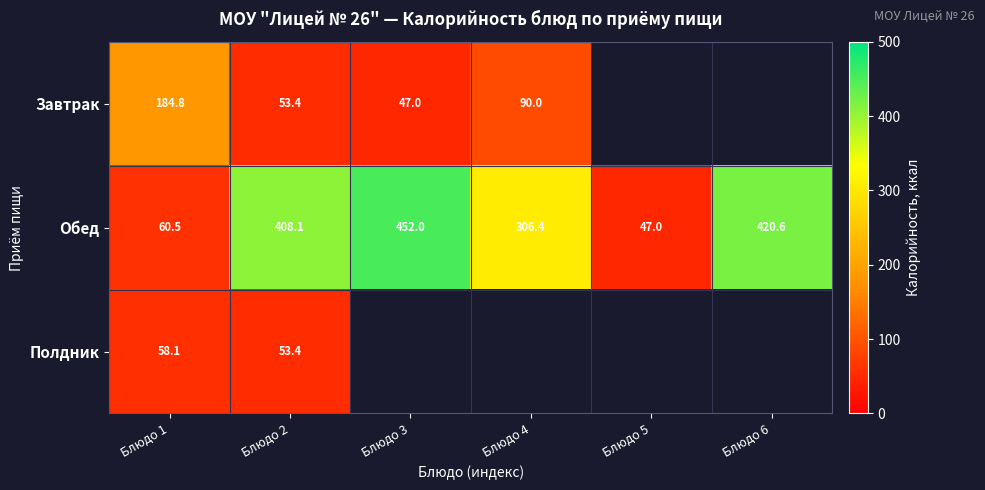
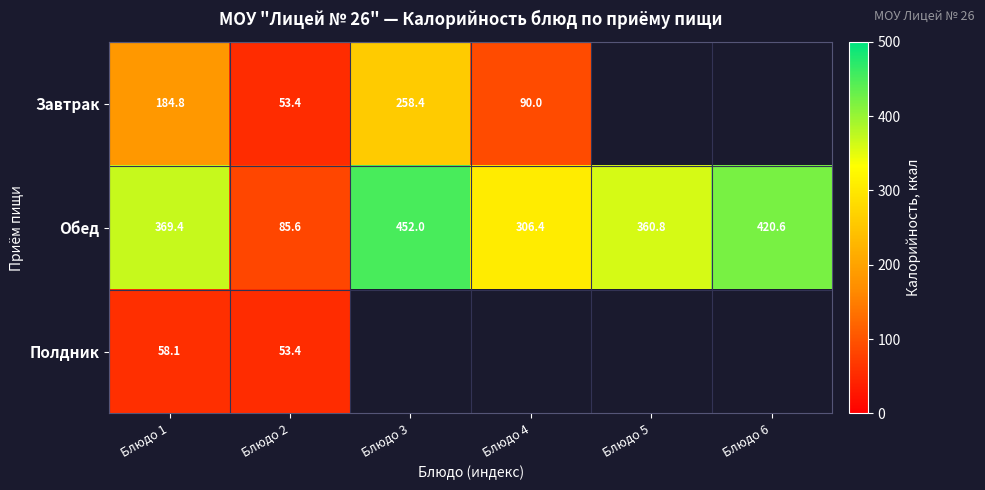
Завтрак, Блюдо 3: 47.0 -> 258.4
Обед, Блюдо 1: 60.5 -> 369.4
Обед, Блюдо 2: 408.1 -> 85.6
Обед, Блюдо 5: 47.0 -> 360.8
